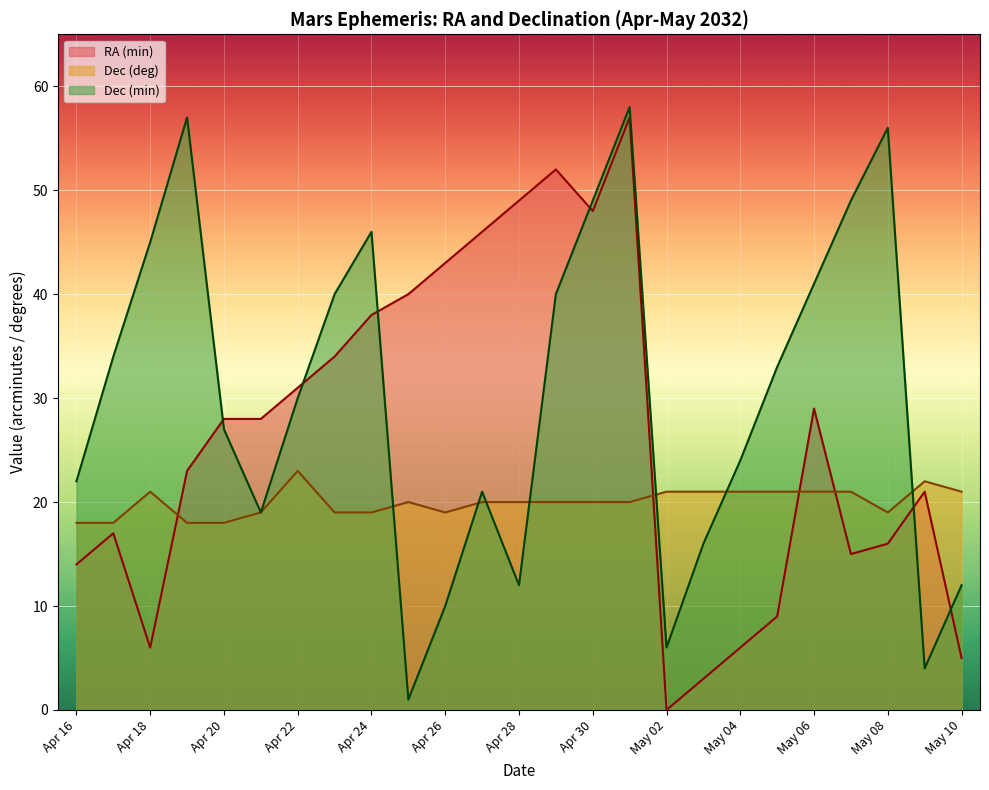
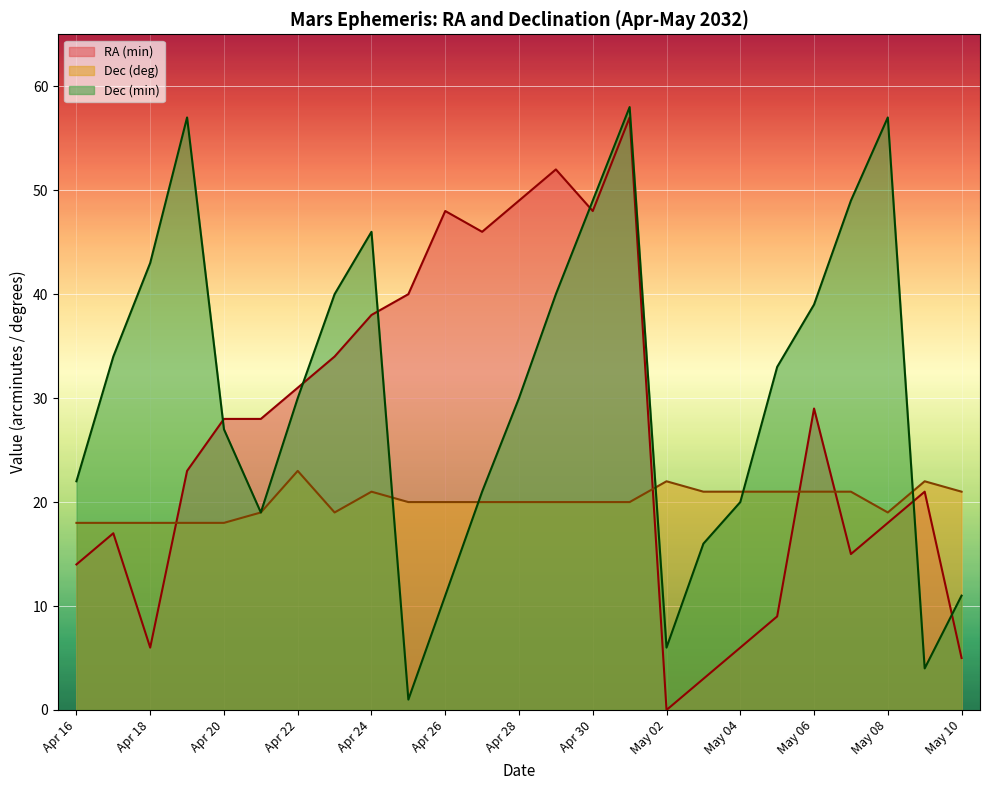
Dec (deg), Apr 18: 21 -> 18
Dec (min), Apr 18: 45 -> 43
Dec (deg), Apr 24: 19 -> 21
RA (min), Apr 26: 43 -> 48
Dec (deg), Apr 26: 19 -> 20
Dec (min), Apr 26: 10 -> 11
Dec (min), Apr 28: 12 -> 30
Dec (deg), May 02: 21 -> 22
Dec (min), May 04: 24 -> 20
Dec (min), May 06: 41 -> 39
RA (min), May 08: 16 -> 18
Dec (min), May 08: 56 -> 57
Dec (min), May 10: 12 -> 11
